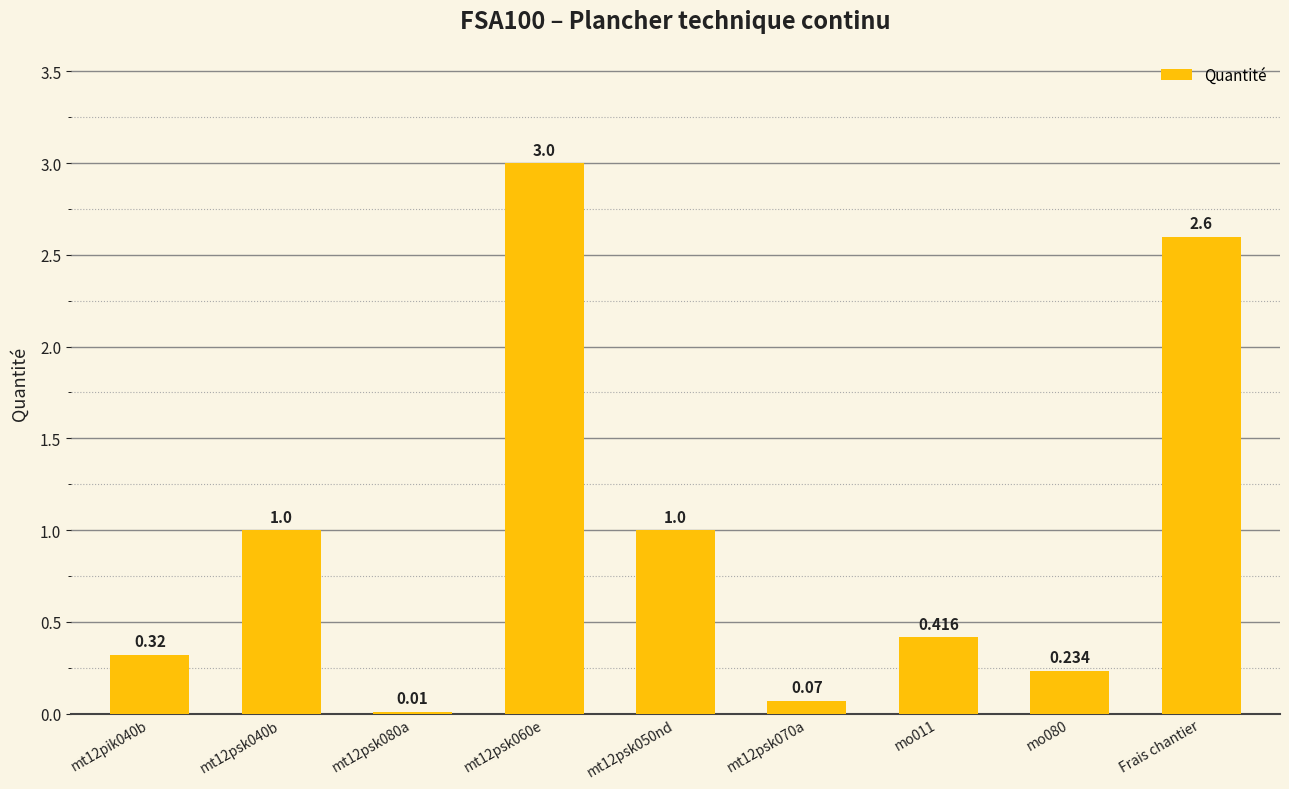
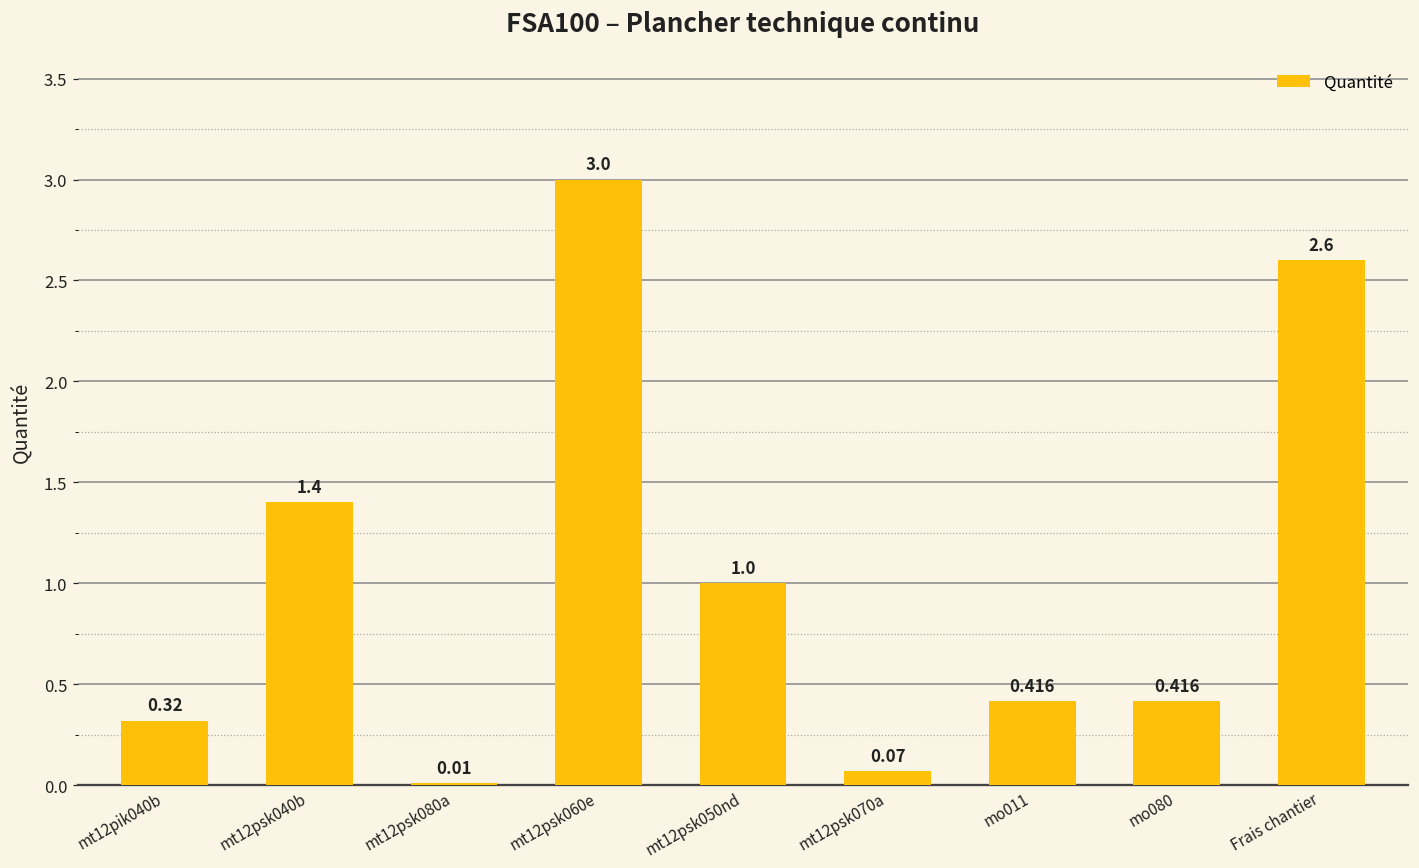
mt12psk040b: 1.0 -> 1.4
mo080: 0.234 -> 0.416
